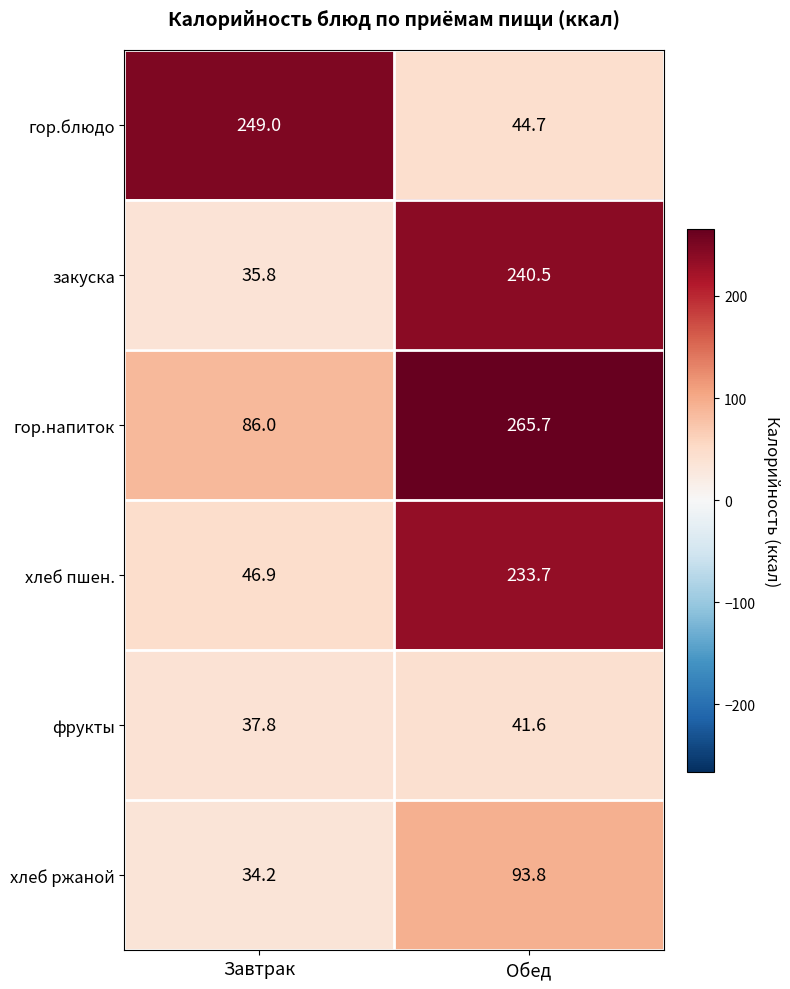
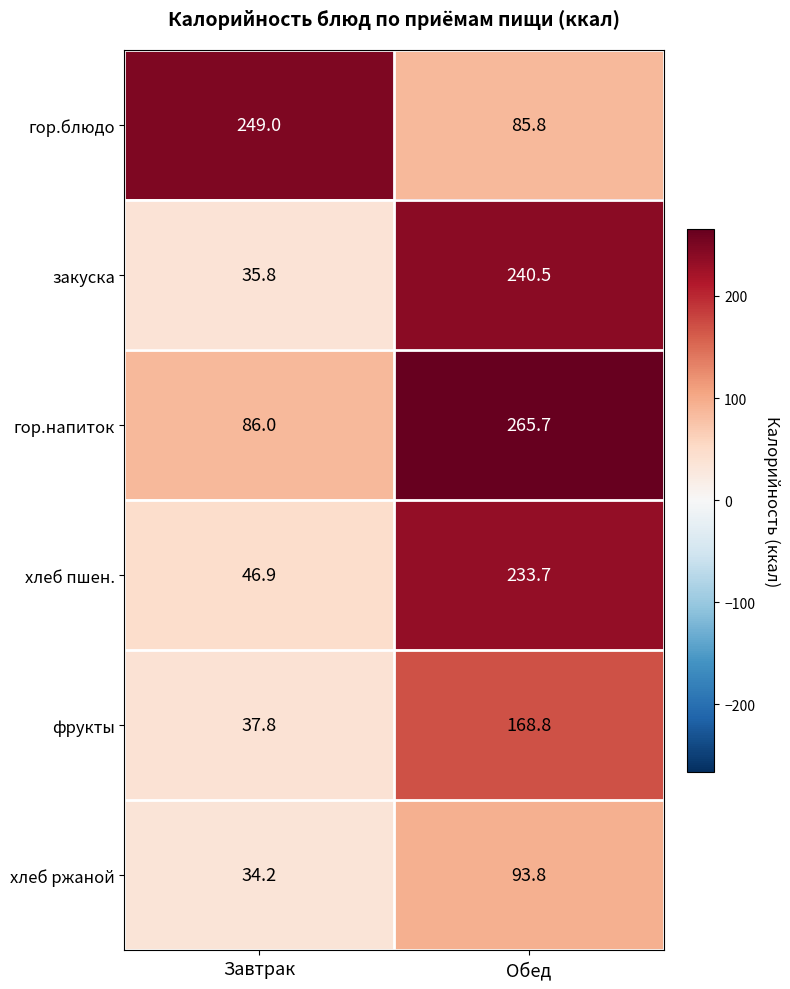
гор.блюдо, Обед: 44.7 -> 85.8
фрукты, Обед: 41.6 -> 168.8
